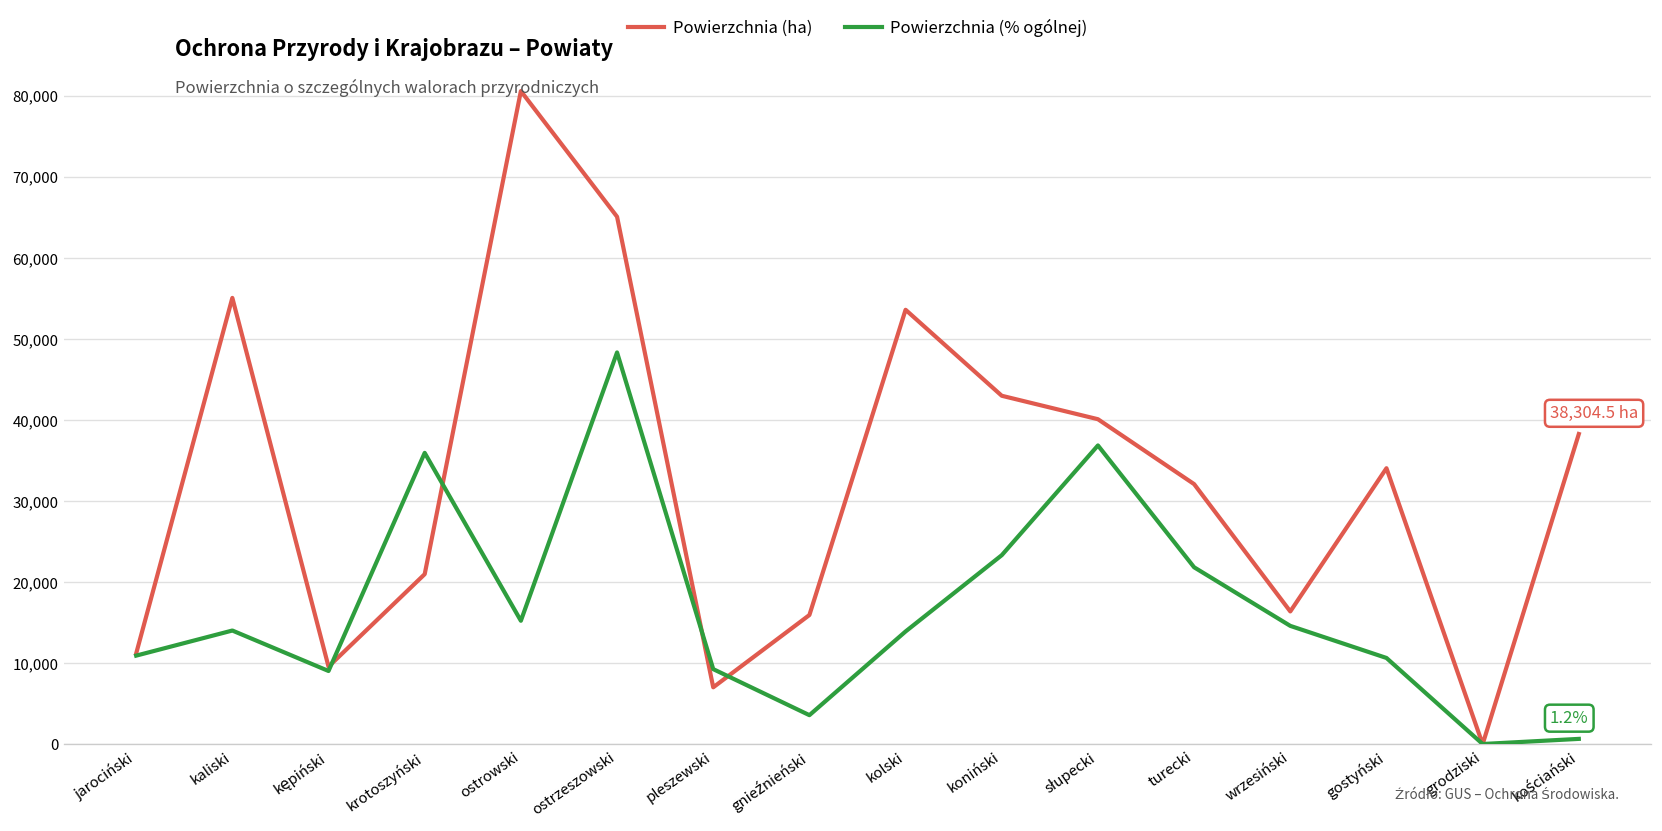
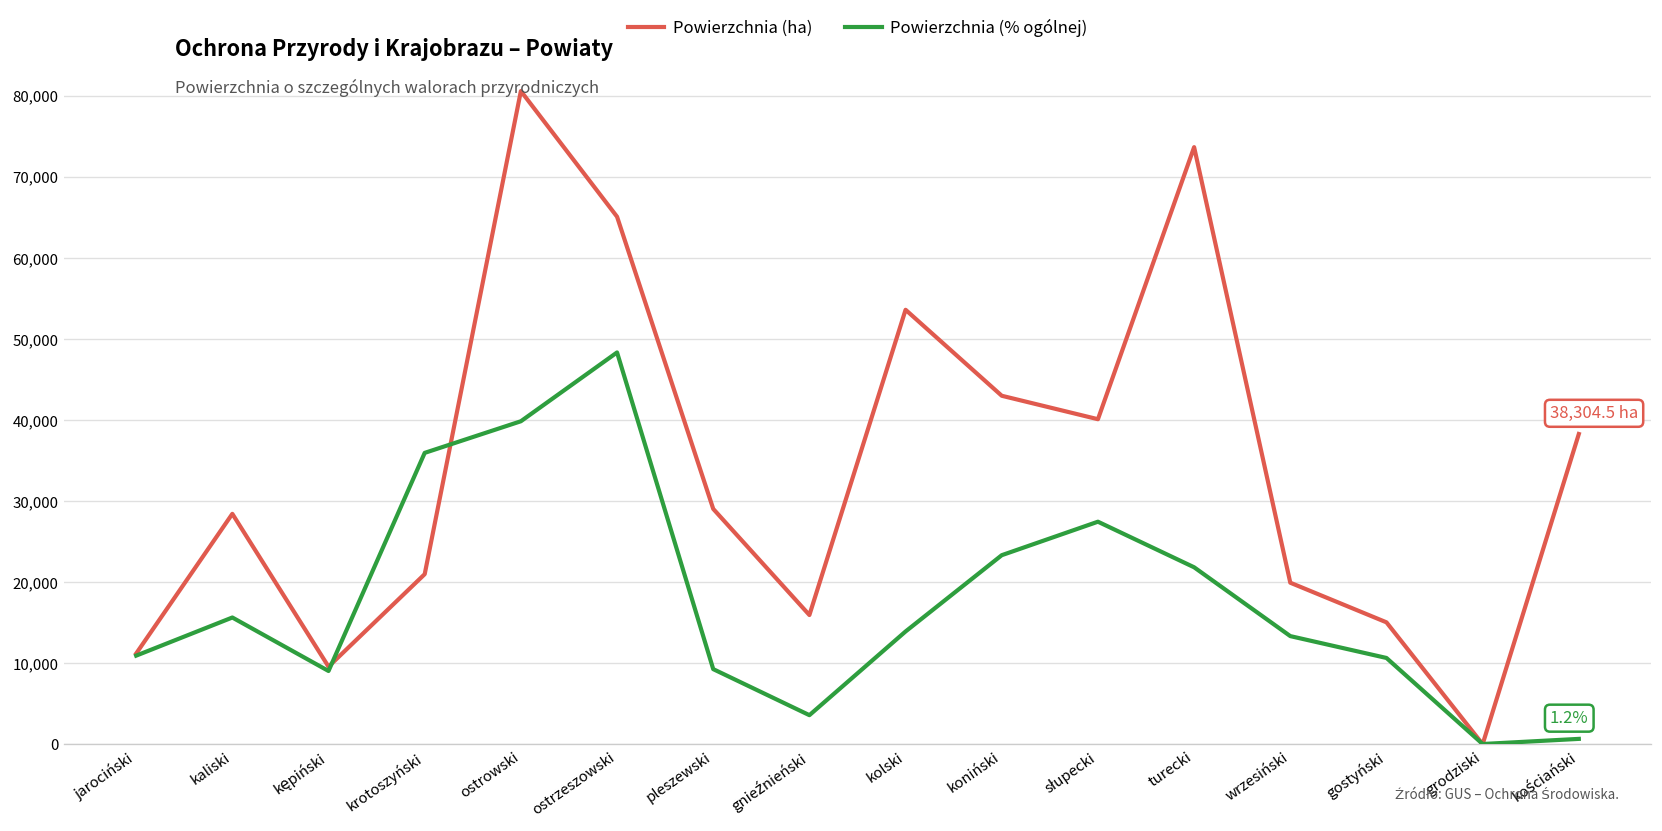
Powierzchnia (ha), kaliski: 55,000 -> 28,000
Powierzchnia (% ogólnej), kaliski: 14,000 -> 16,000
Powierzchnia (% ogólnej), ostrowski: 15,000 -> 40,000
Powierzchnia (ha), pleszewski: 7,000 -> 29,000
Powierzchnia (% ogólnej), słupecki: 37,000 -> 27,000
Powierzchnia (ha), turecki: 32,000 -> 74,000
Powierzchnia (ha), wrzesiński: 16,000 -> 20,000
Powierzchnia (% ogólnej), wrzesiński: 15,000 -> 13,000
Powierzchnia (ha), gostyński: 34,000 -> 15,000
